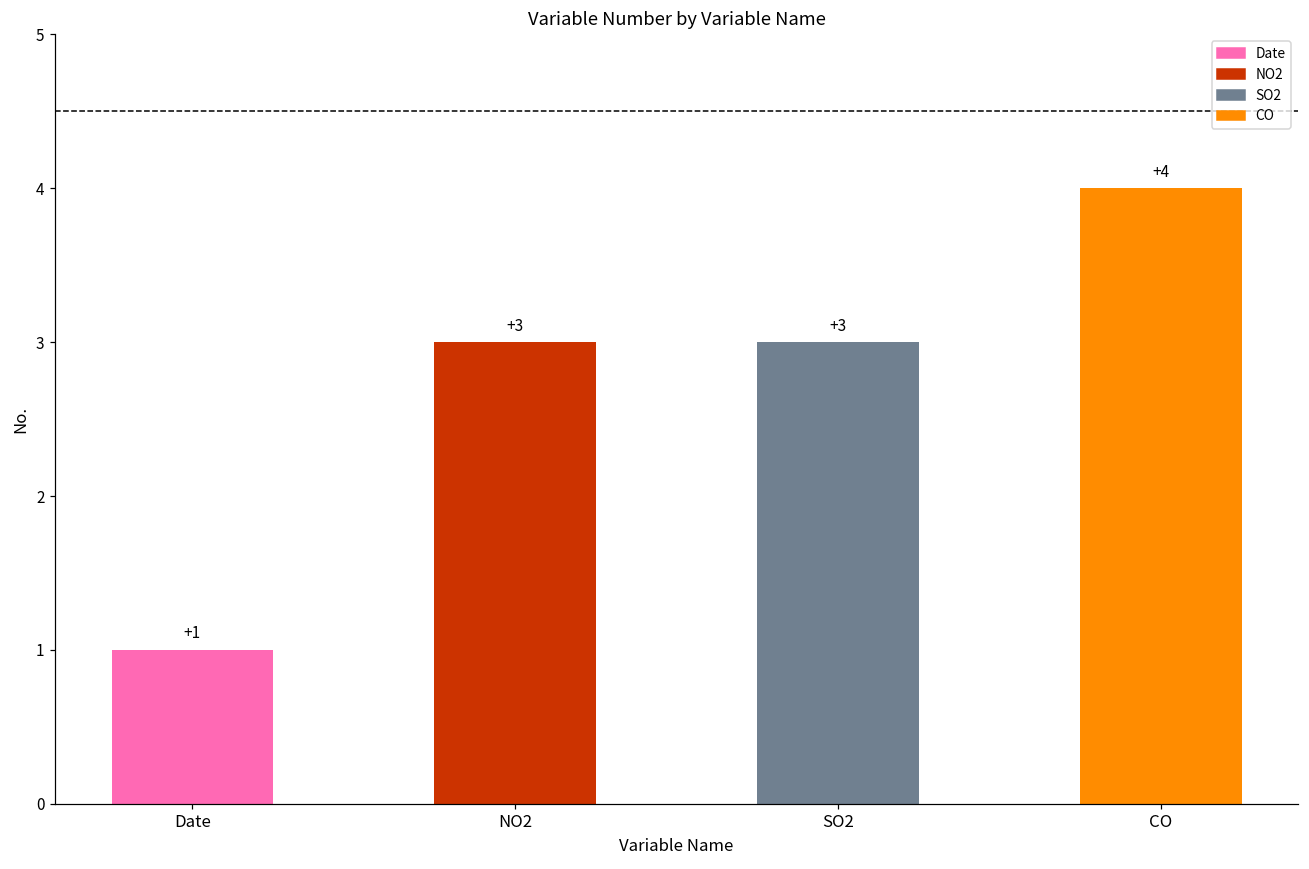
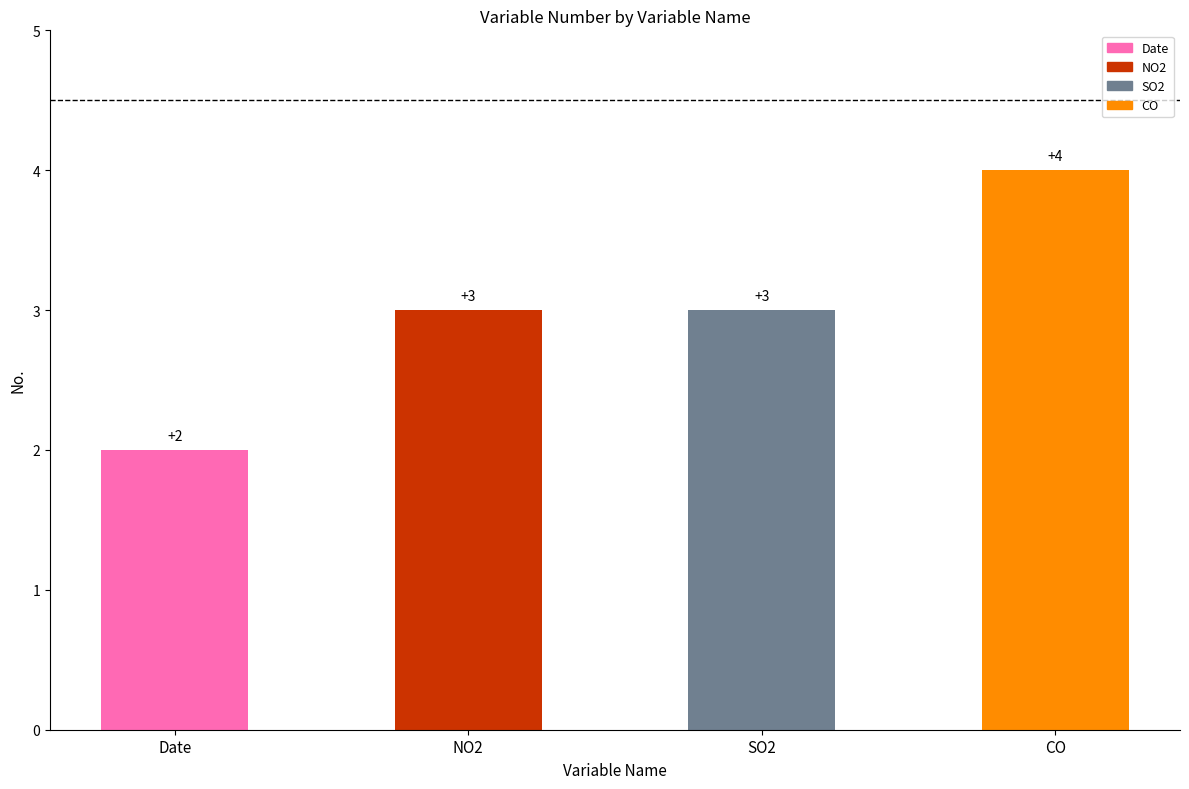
Date: +1 -> +2
